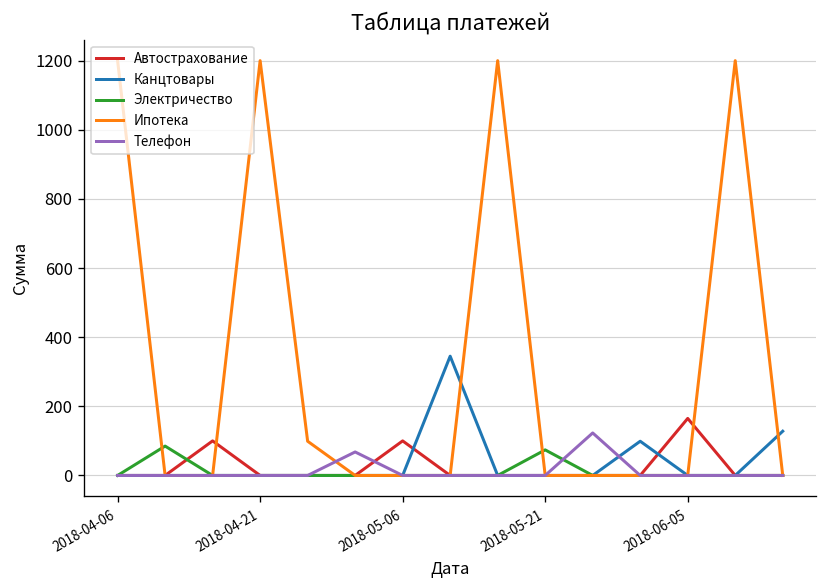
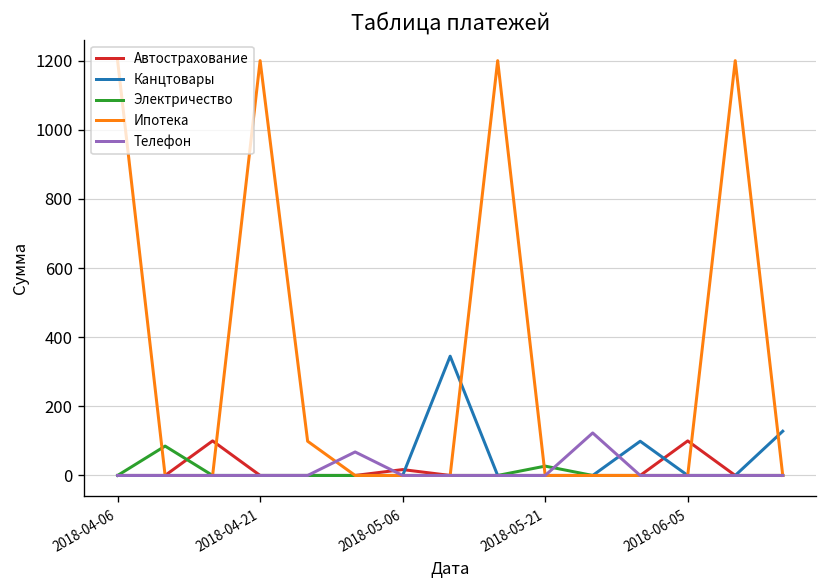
Автострахование, 2018-05-06: 100 -> 20
Электричество, 2018-05-21: 70 -> 30
Автострахование, 2018-06-05: 170 -> 100
